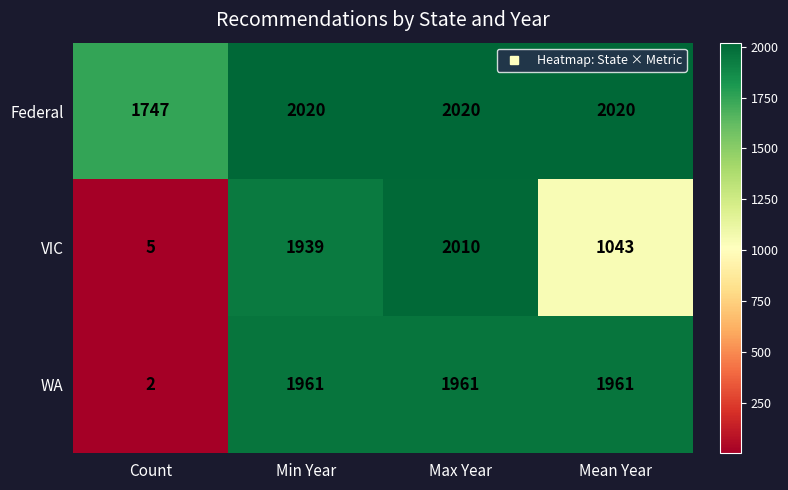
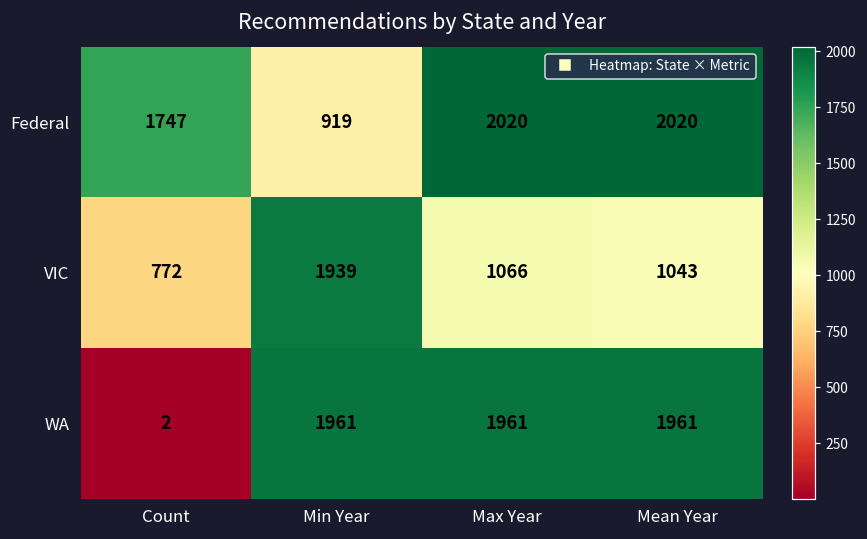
Federal, Min Year: 2020 -> 919
VIC, Count: 5 -> 772
VIC, Max Year: 2010 -> 1066
